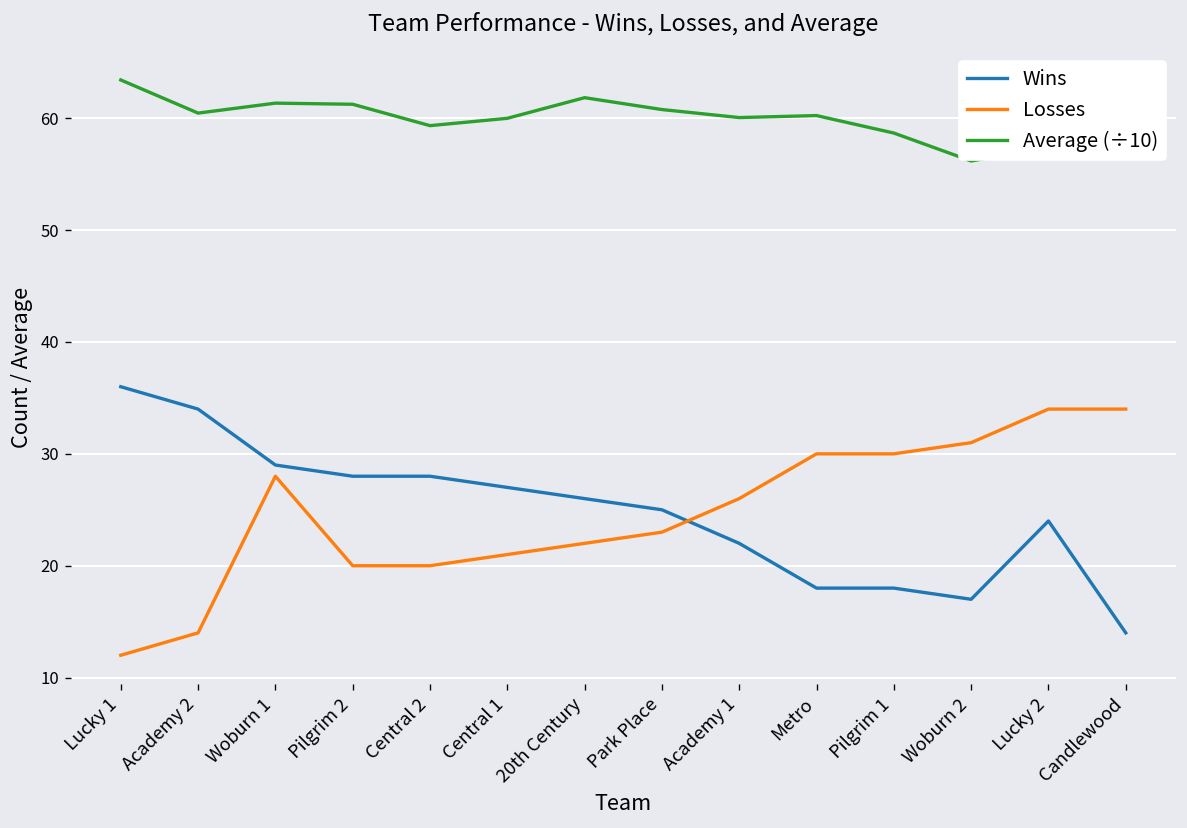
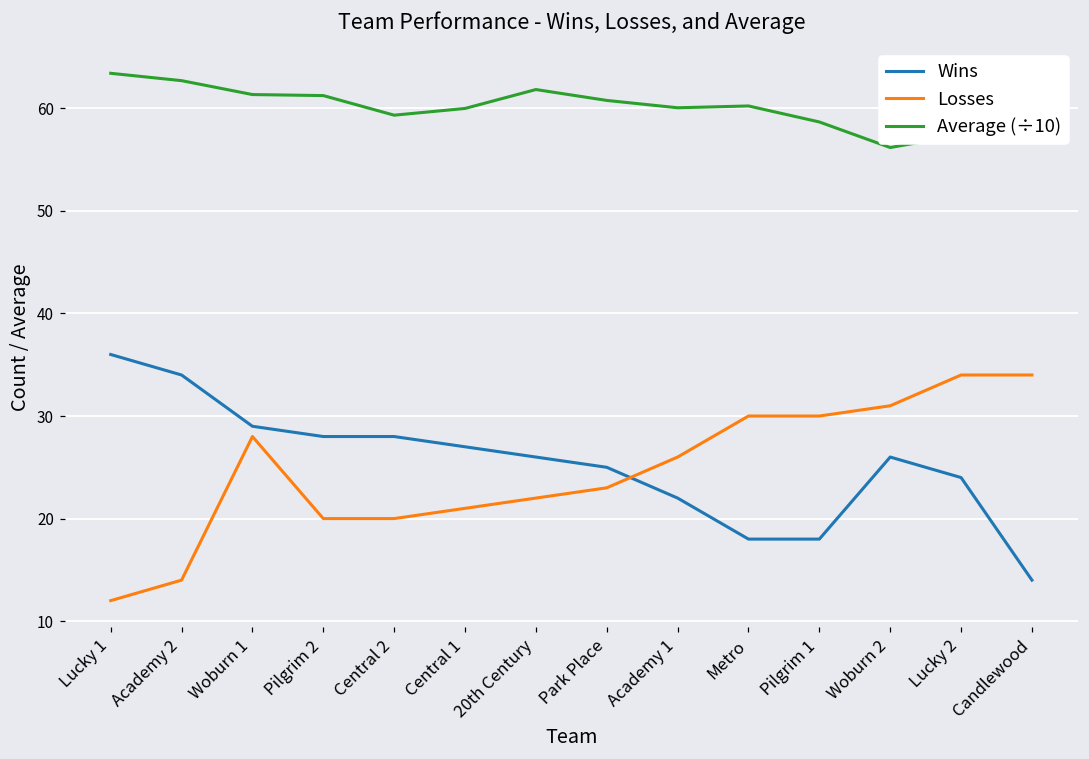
Average (÷10), Academy 2: 60 -> 63
Wins, Woburn 2: 17 -> 26
